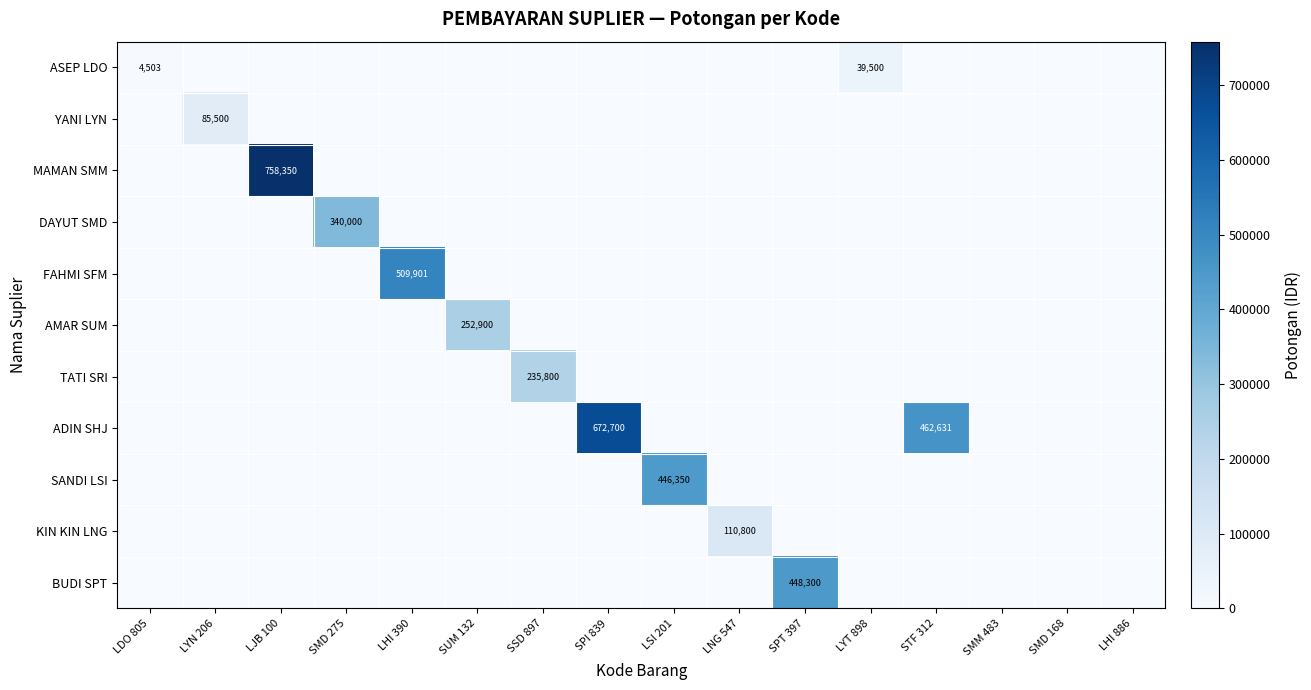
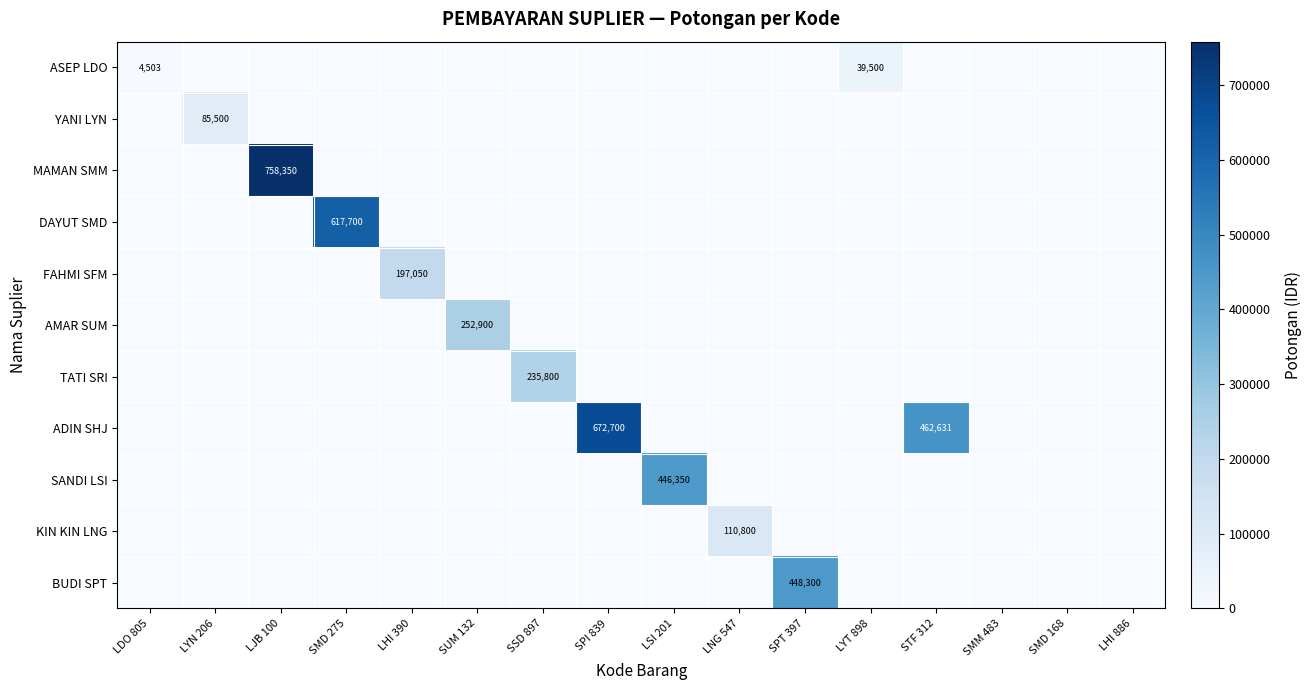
DAYUT SMD, SMD 275: 340,000 -> 617,700
FAHMI SFM, LHI 390: 509,901 -> 197,050
